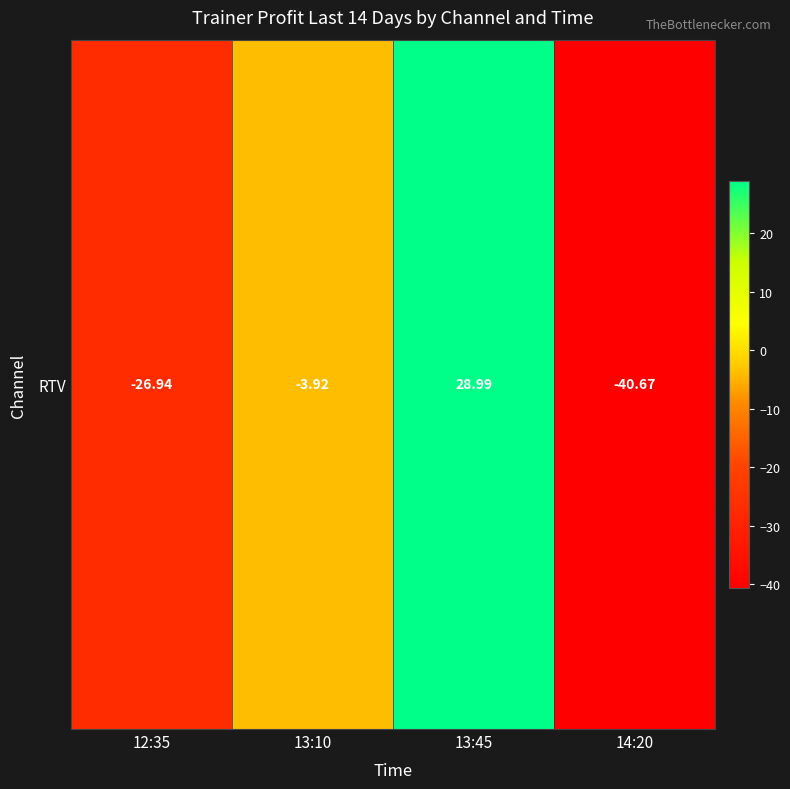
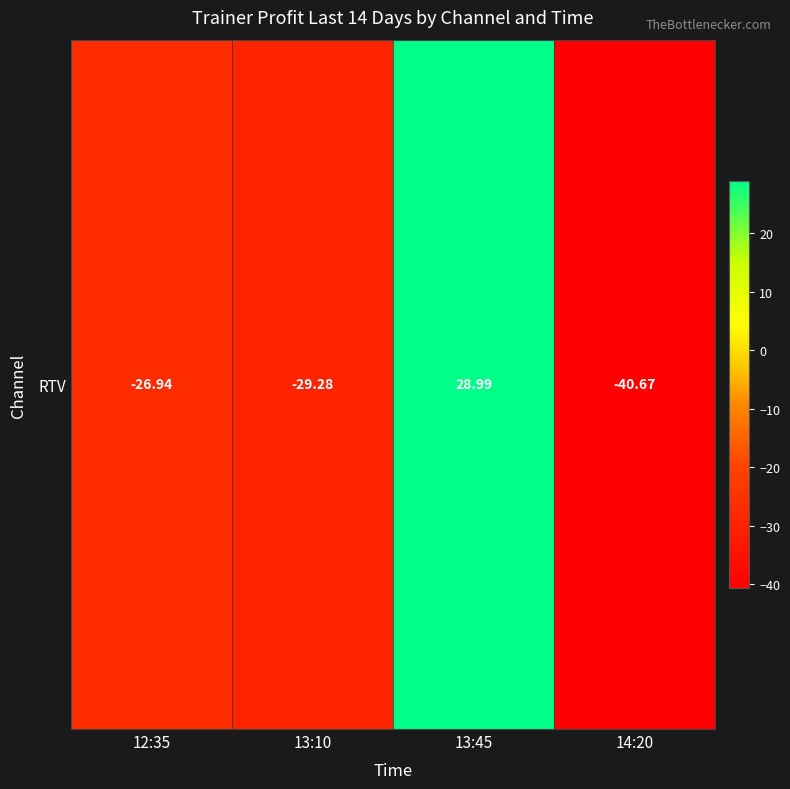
RTV, 13:10: -3.92 -> -29.28
